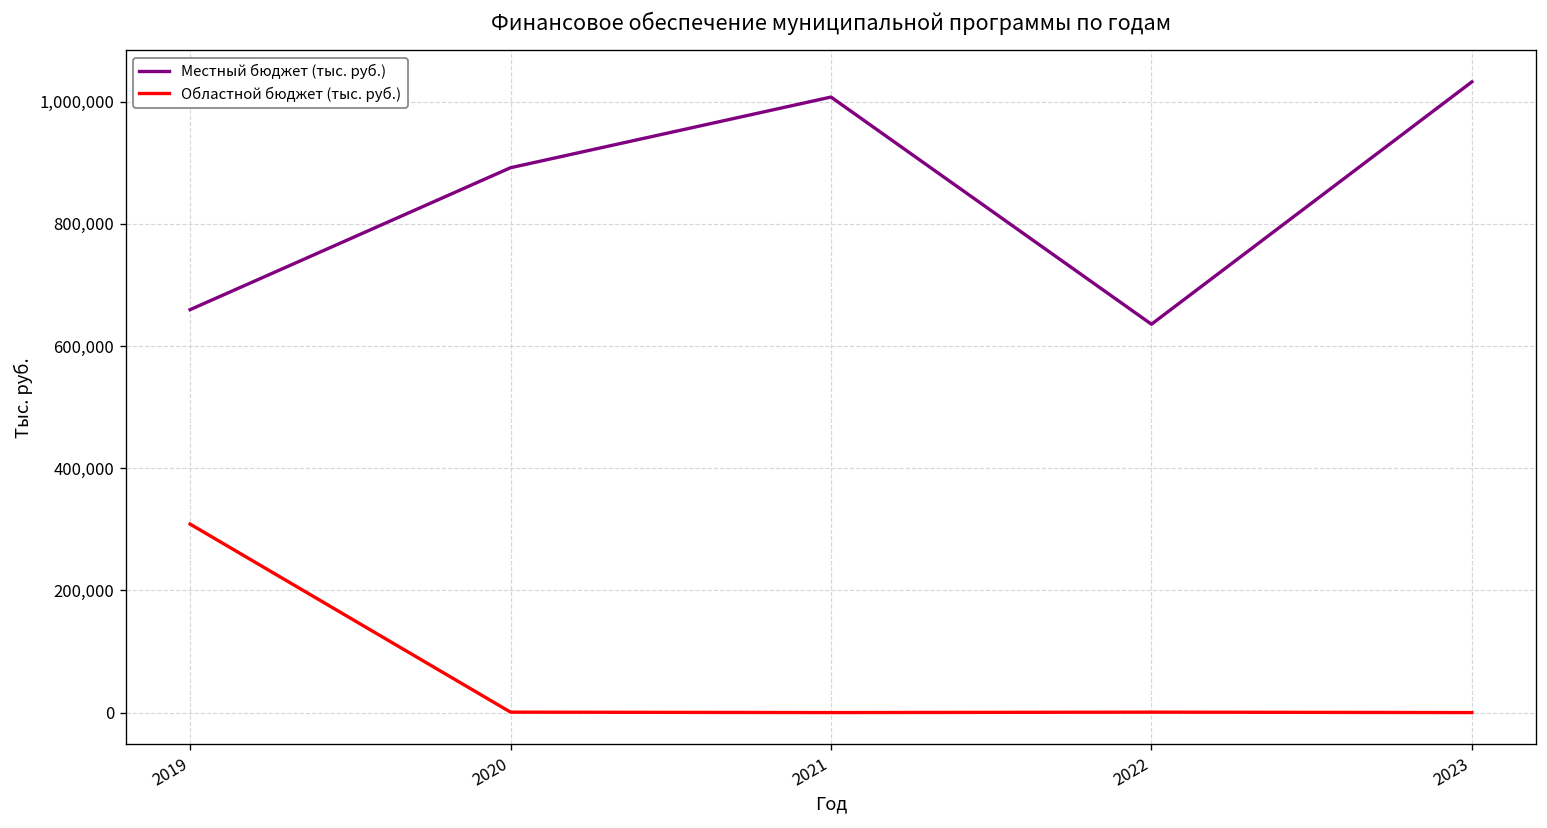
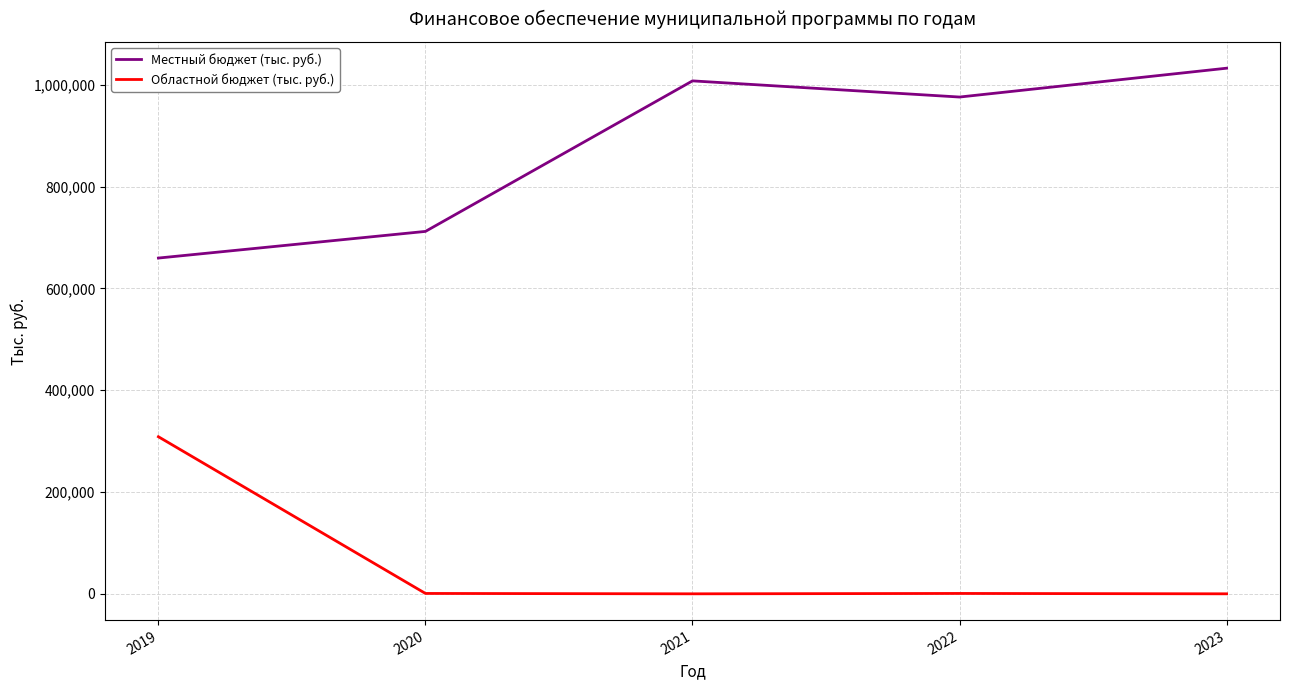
Местный бюджет (тыс. руб.), 2020: 890,000 -> 710,000
Местный бюджет (тыс. руб.), 2022: 640,000 -> 980,000
